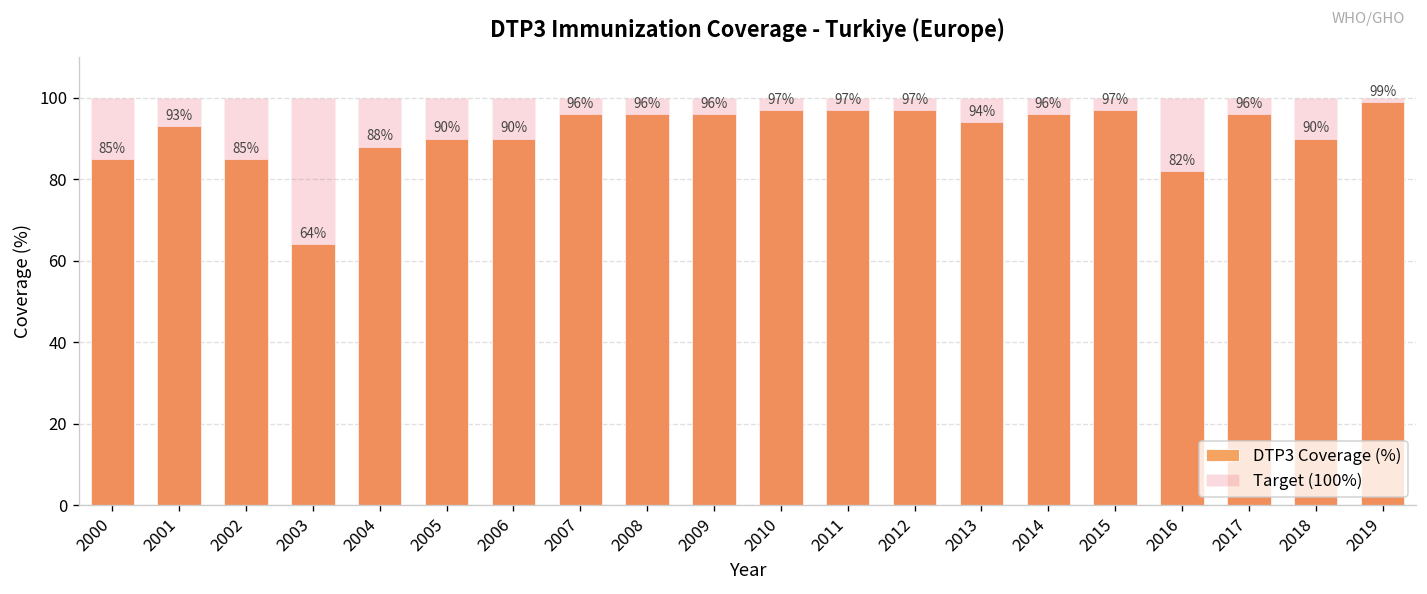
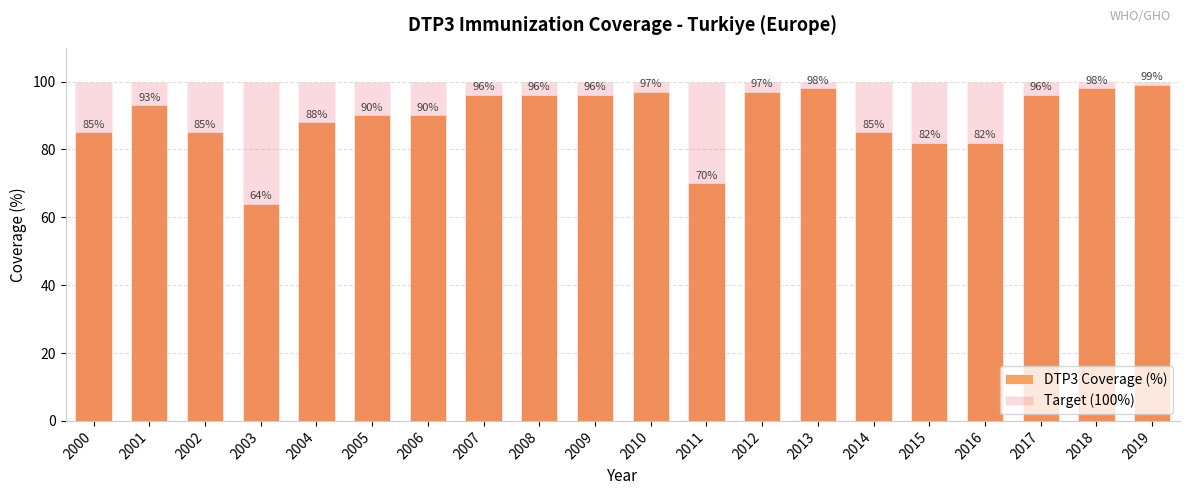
DTP3 Coverage (%), 2011: 97% -> 70%
DTP3 Coverage (%), 2013: 94% -> 98%
DTP3 Coverage (%), 2014: 96% -> 85%
DTP3 Coverage (%), 2015: 97% -> 82%
DTP3 Coverage (%), 2018: 90% -> 98%
